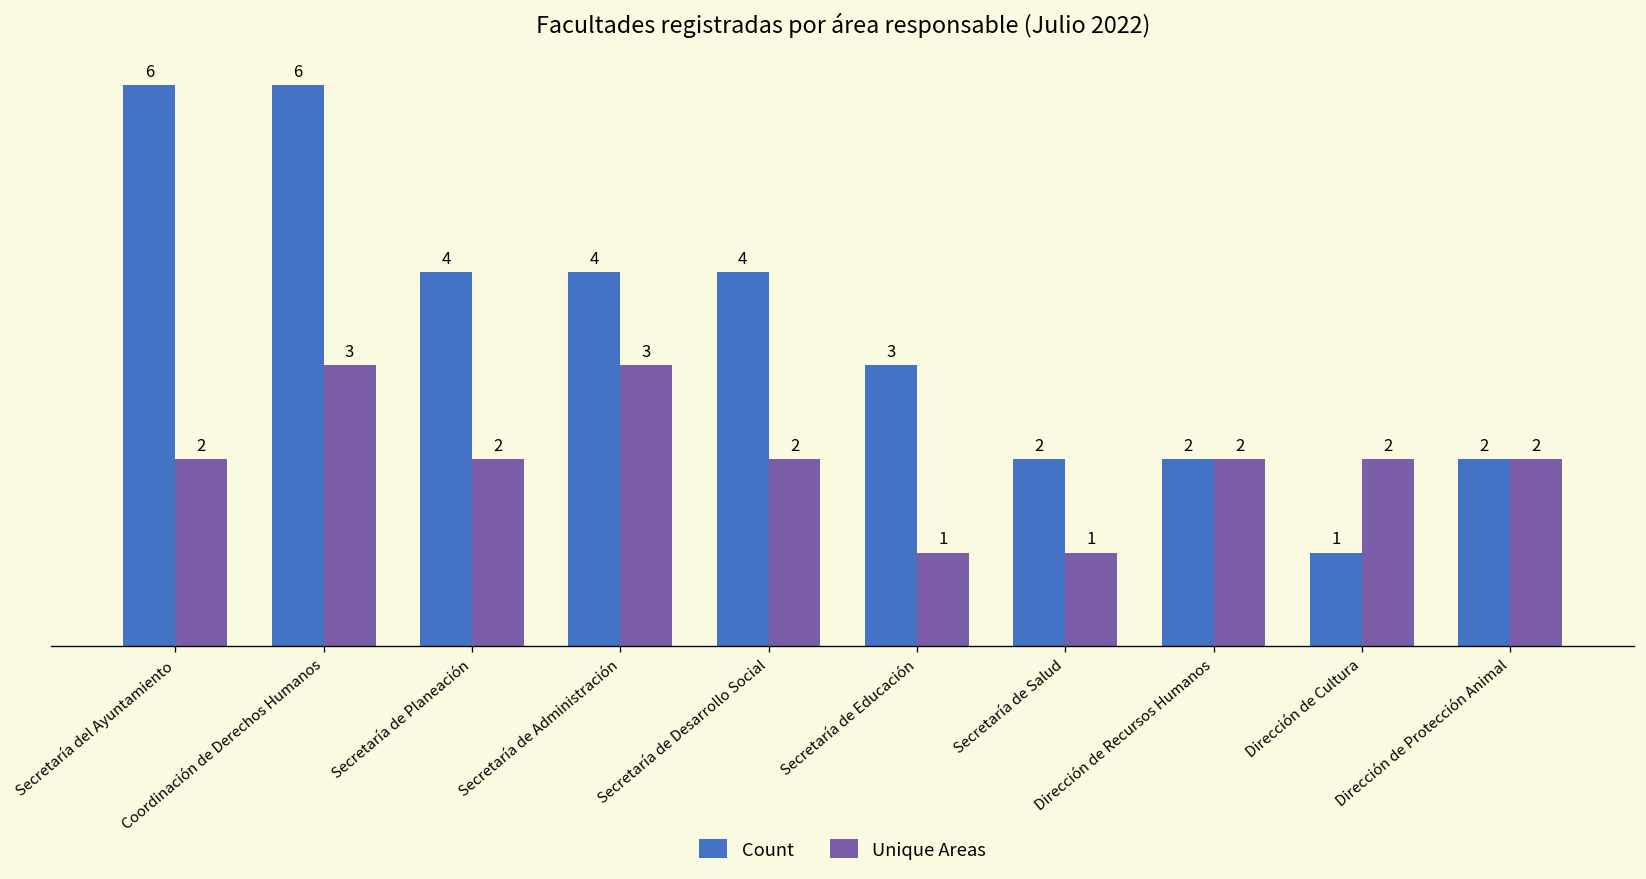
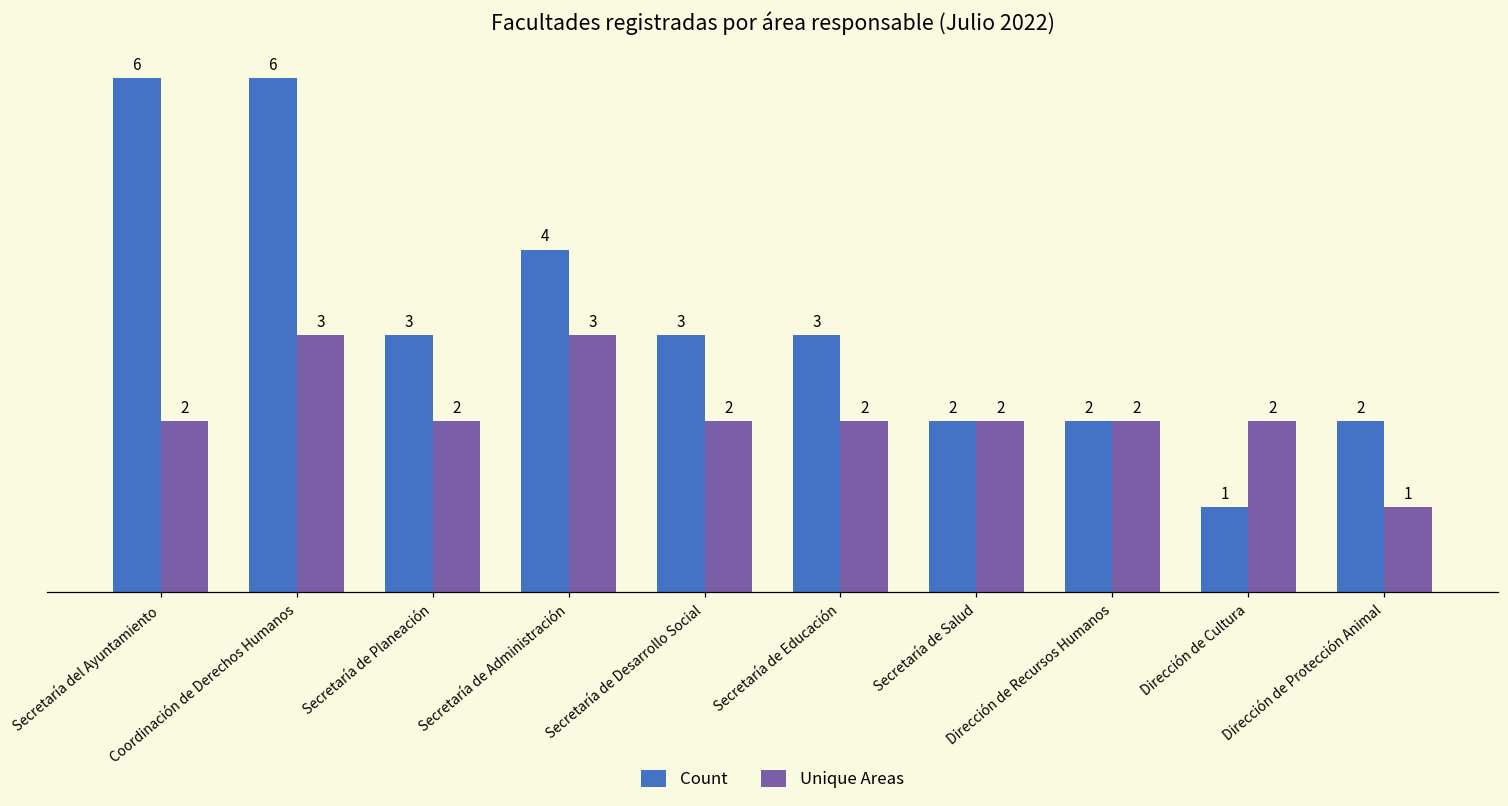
Count, Secretaría de Planeación: 4 -> 3
Count, Secretaría de Desarrollo Social: 4 -> 3
Unique Areas, Secretaría de Educación: 1 -> 2
Unique Areas, Secretaría de Salud: 1 -> 2
Unique Areas, Dirección de Protección Animal: 2 -> 1
